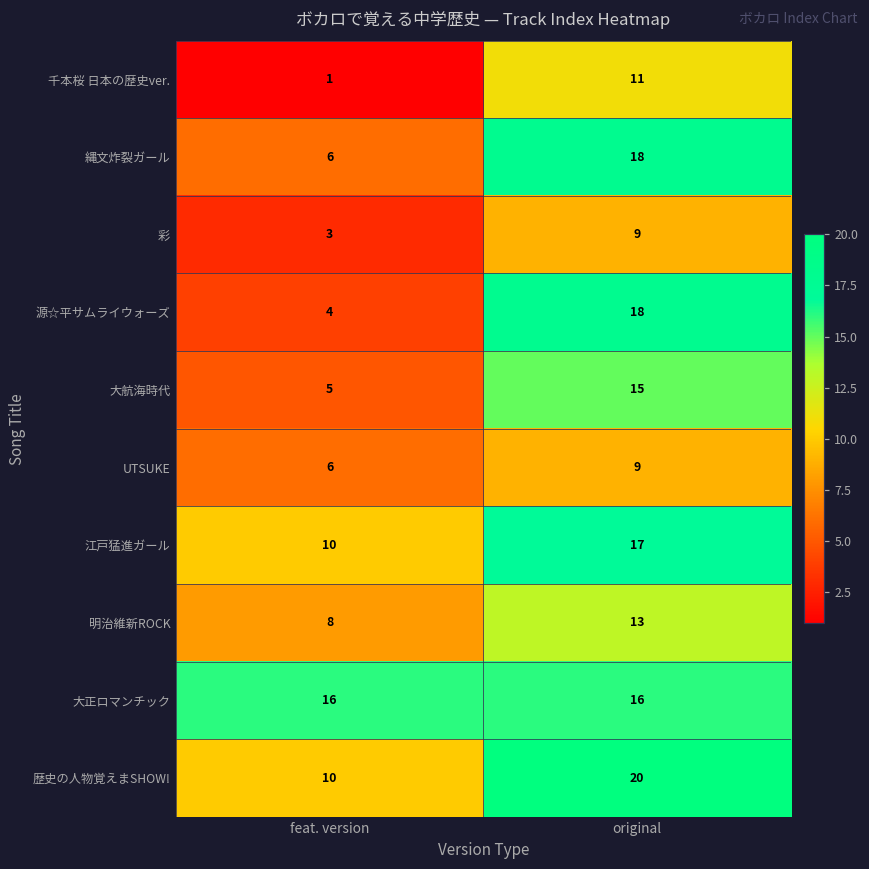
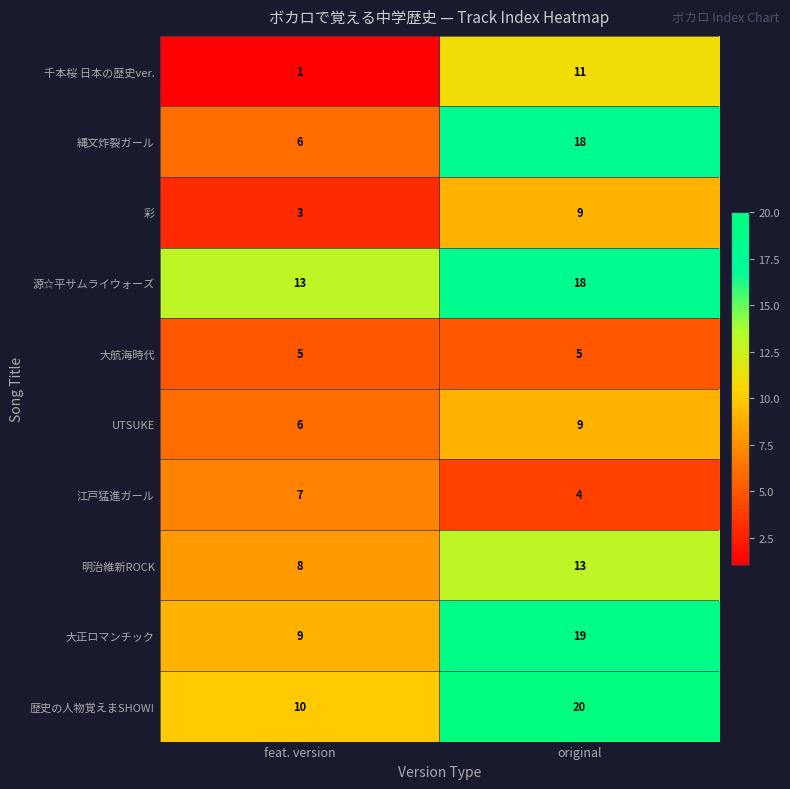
源☆平サムライウォーズ, feat. version: 4 -> 13
大航海時代, original: 15 -> 5
江戸猛進ガール, feat. version: 10 -> 7
江戸猛進ガール, original: 17 -> 4
大正ロマンチック, feat. version: 16 -> 9
大正ロマンチック, original: 16 -> 19
